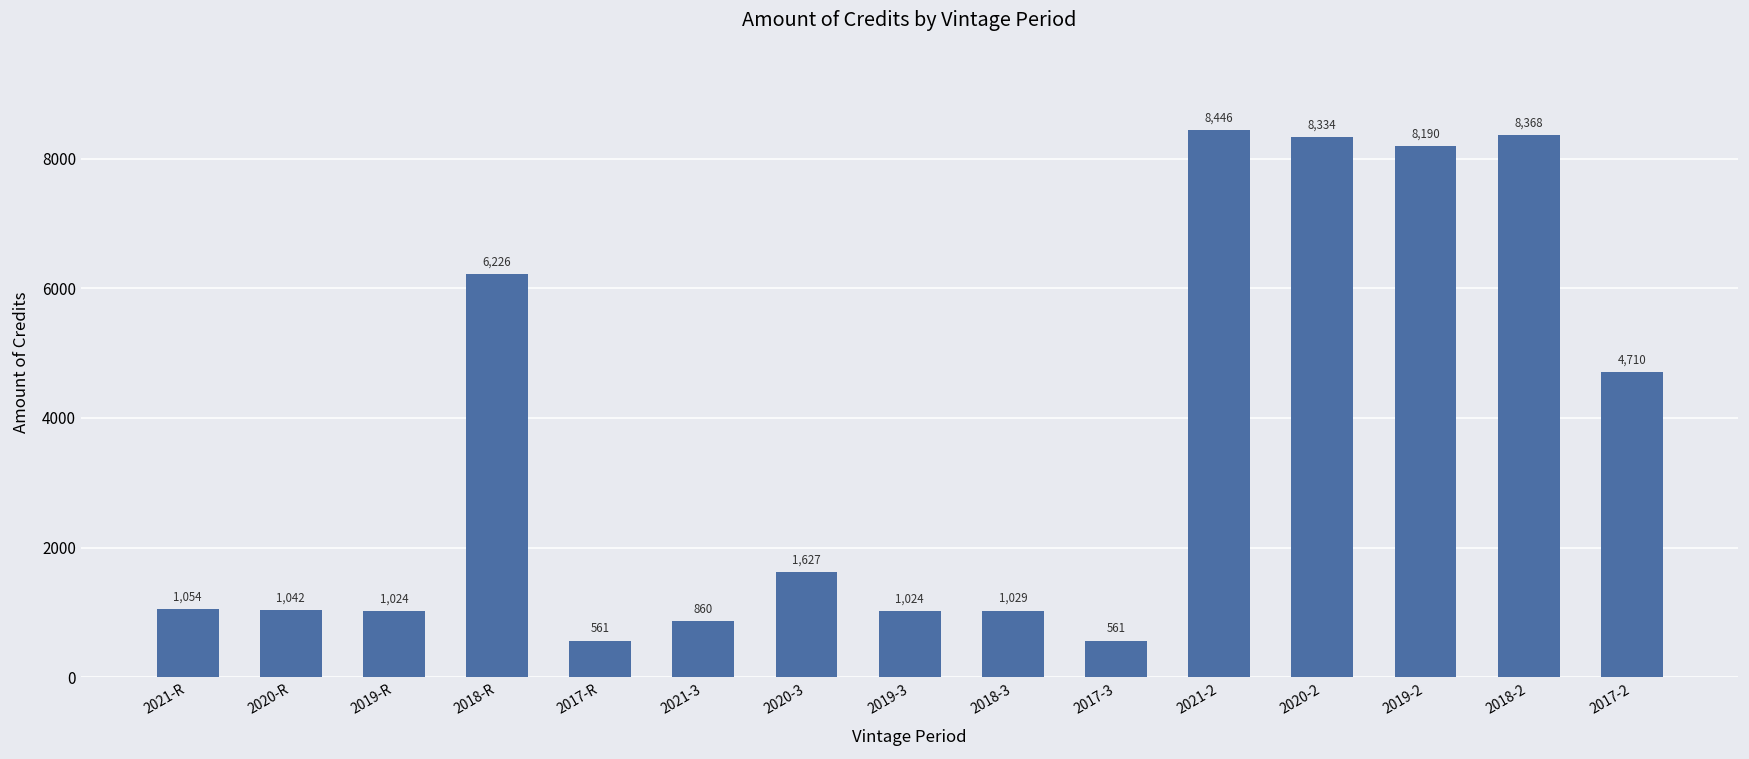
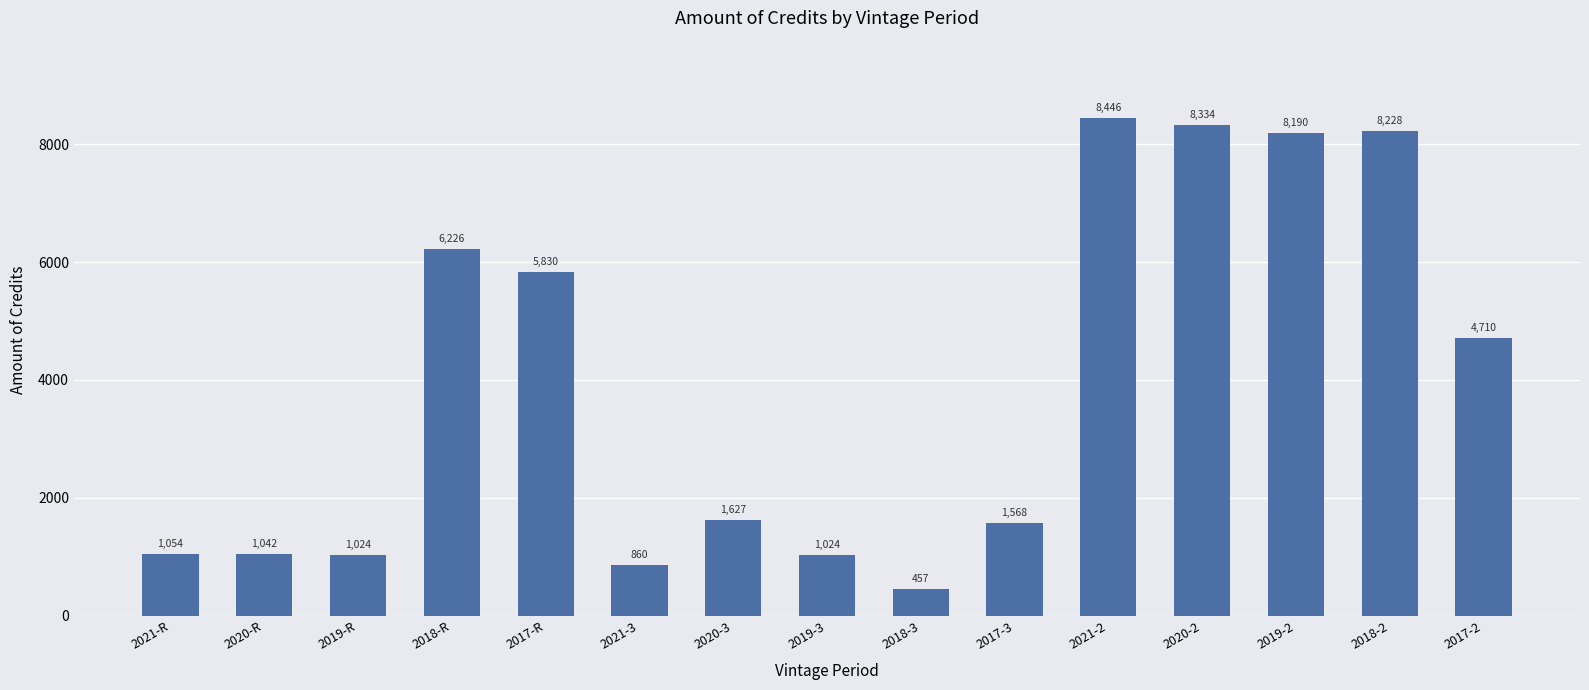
2017-R: 561 -> 5,830
2018-3: 1,029 -> 457
2017-3: 561 -> 1,568
2018-2: 8,368 -> 8,228
